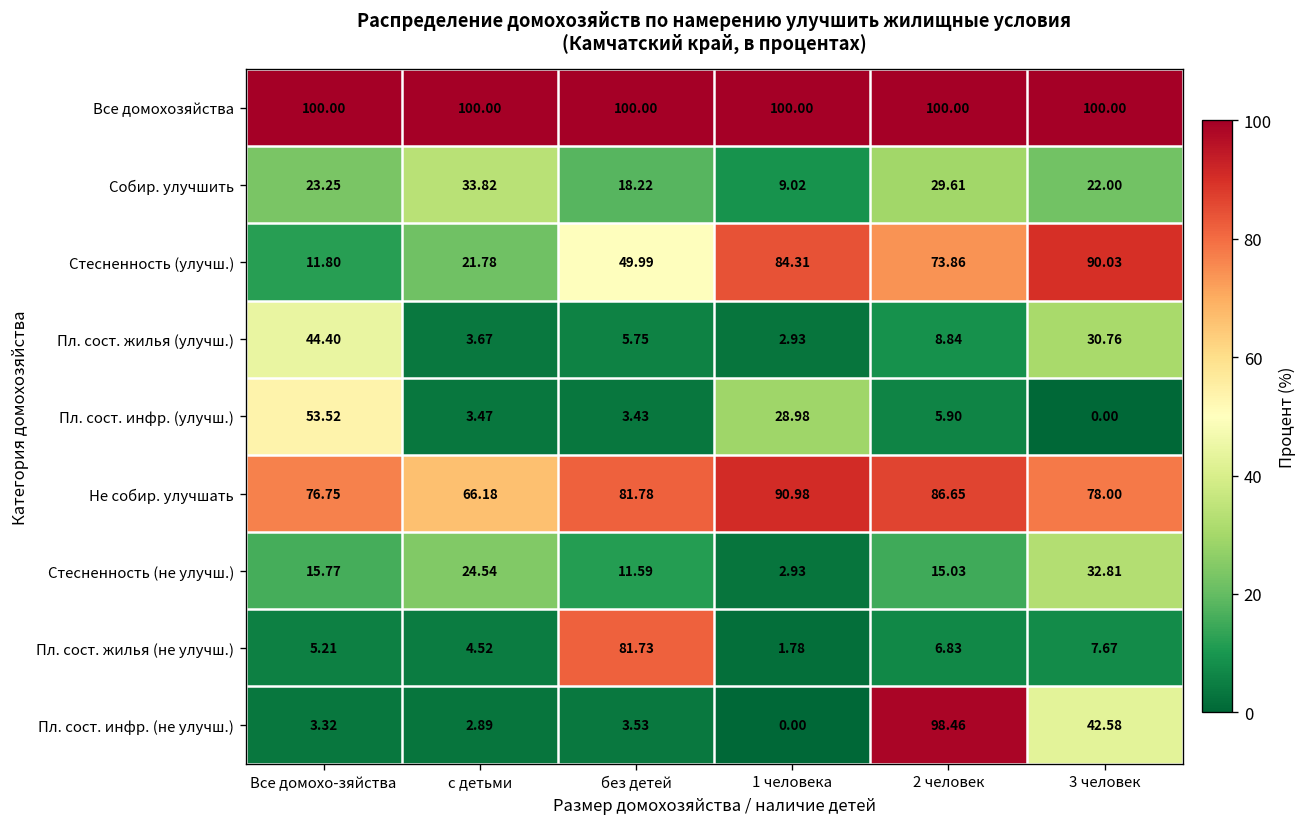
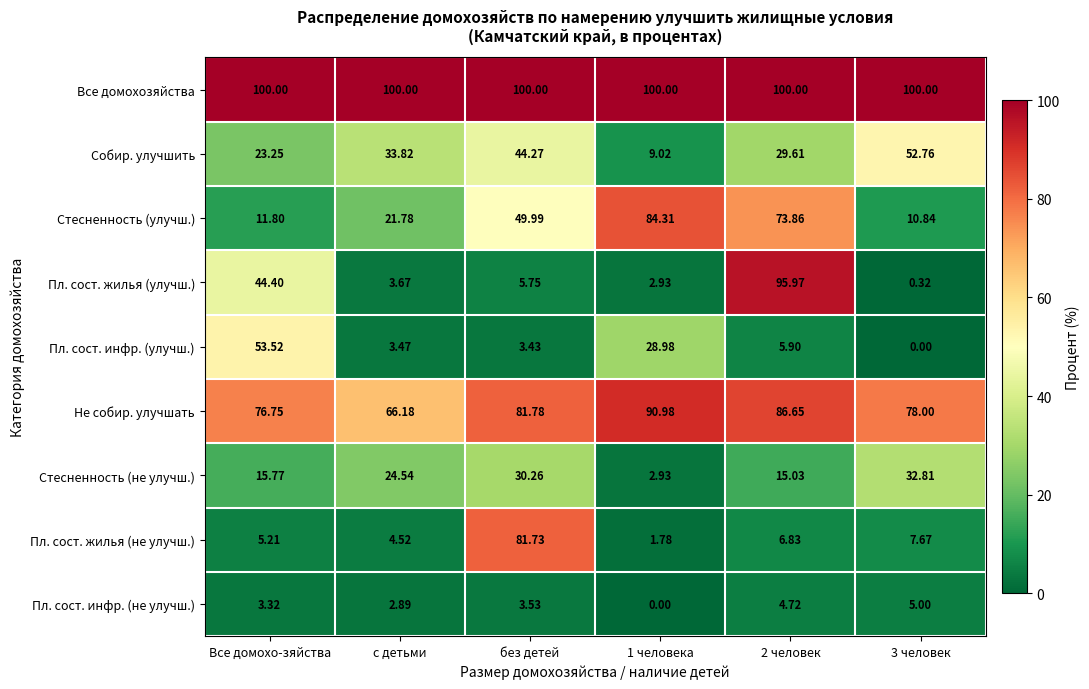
Собир. улучшить, без детей: 18.22 -> 44.27
Собир. улучшить, 3 человек: 22.00 -> 52.76
Стесненность (улучш.), 3 человек: 90.03 -> 10.84
Пл. сост. жилья (улучш.), 2 человек: 8.84 -> 95.97
Пл. сост. жилья (улучш.), 3 человек: 30.76 -> 0.32
Стесненность (не улучш.), без детей: 11.59 -> 30.26
Пл. сост. инфр. (не улучш.), 2 человек: 98.46 -> 4.72
Пл. сост. инфр. (не улучш.), 3 человек: 42.58 -> 5.00
